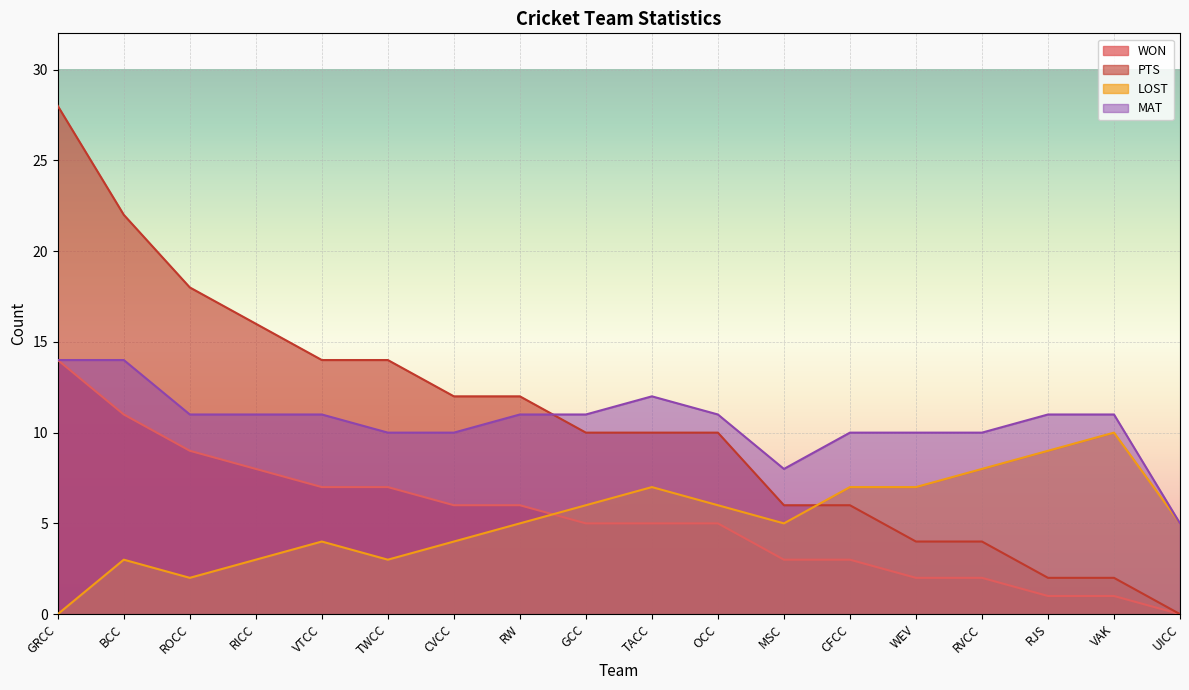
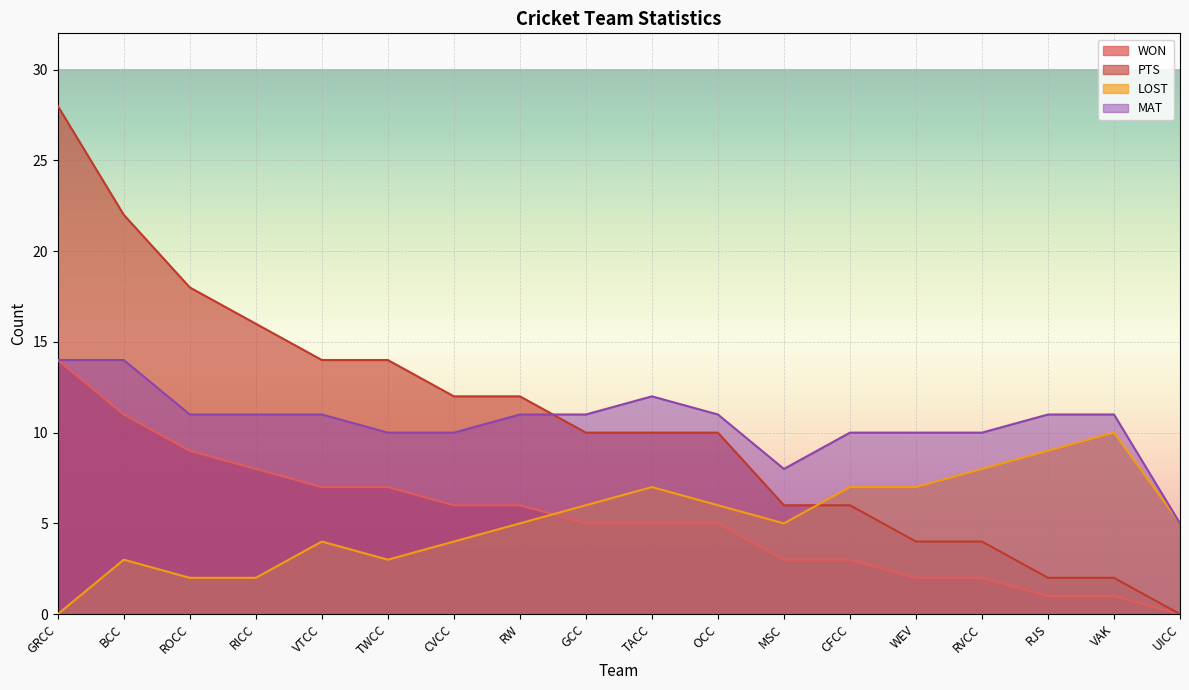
LOST, RICC: 3 -> 2
